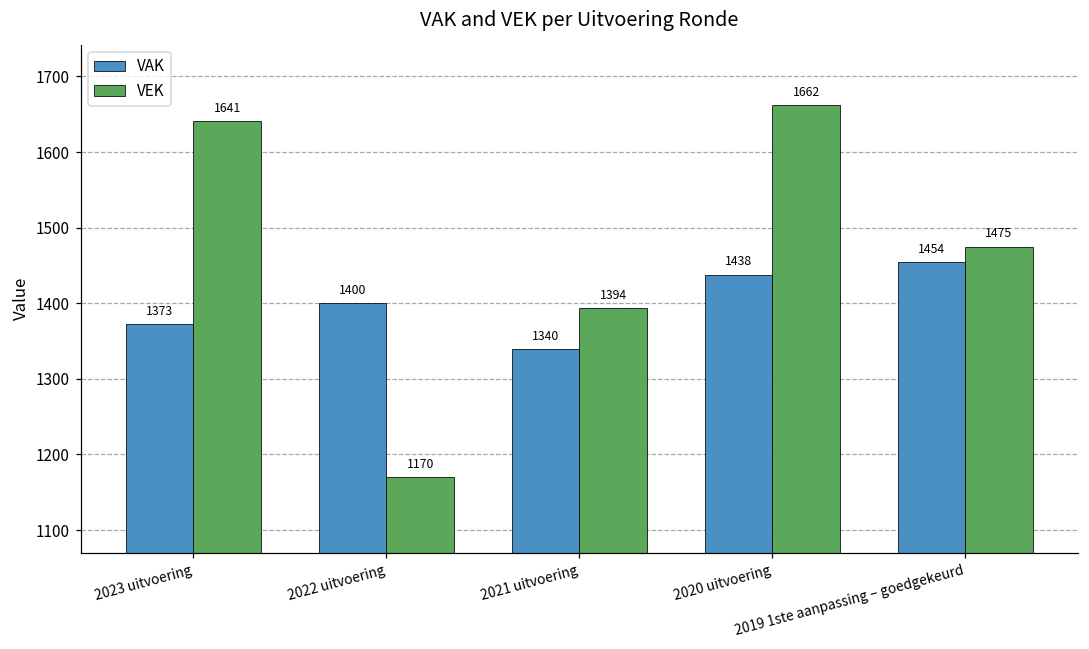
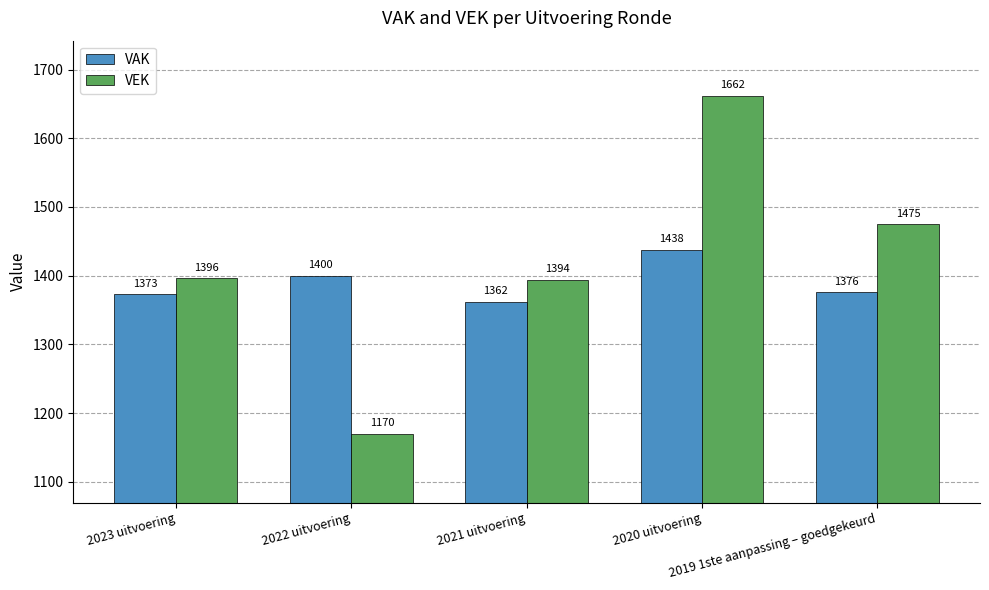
VEK, 2023 uitvoering: 1641 -> 1396
VAK, 2021 uitvoering: 1340 -> 1362
VAK, 2019 1ste aanpassing – goedgekeurd: 1454 -> 1376
